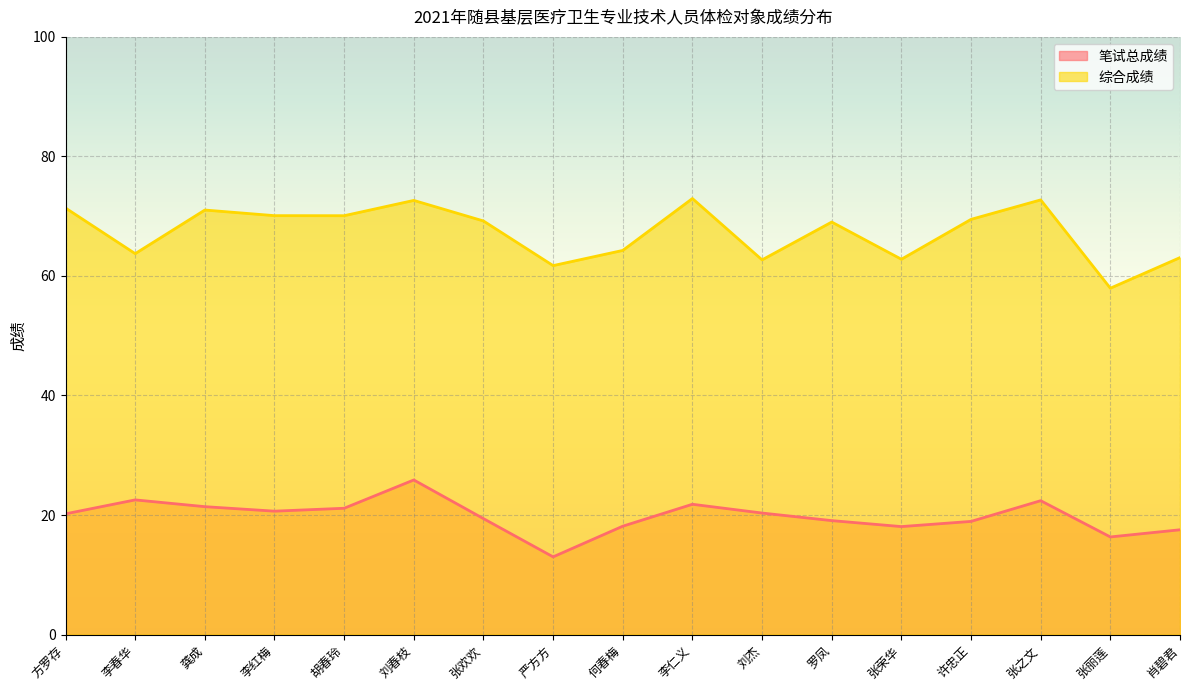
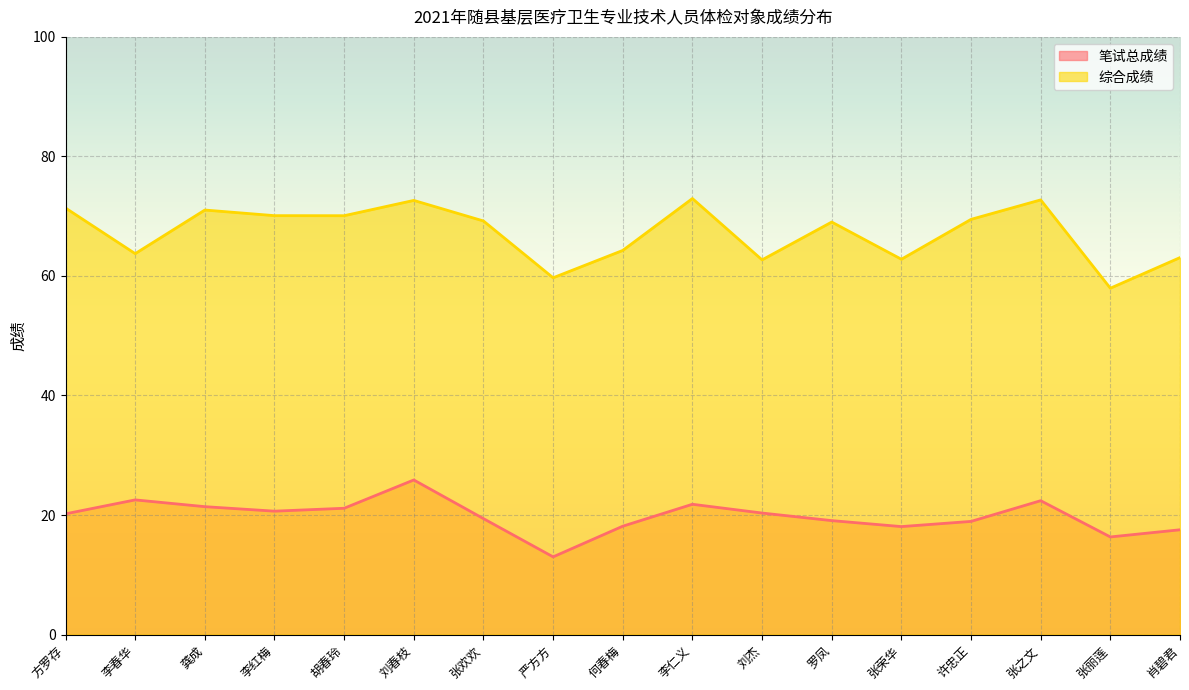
综合成绩, 严方方: 62 -> 60
